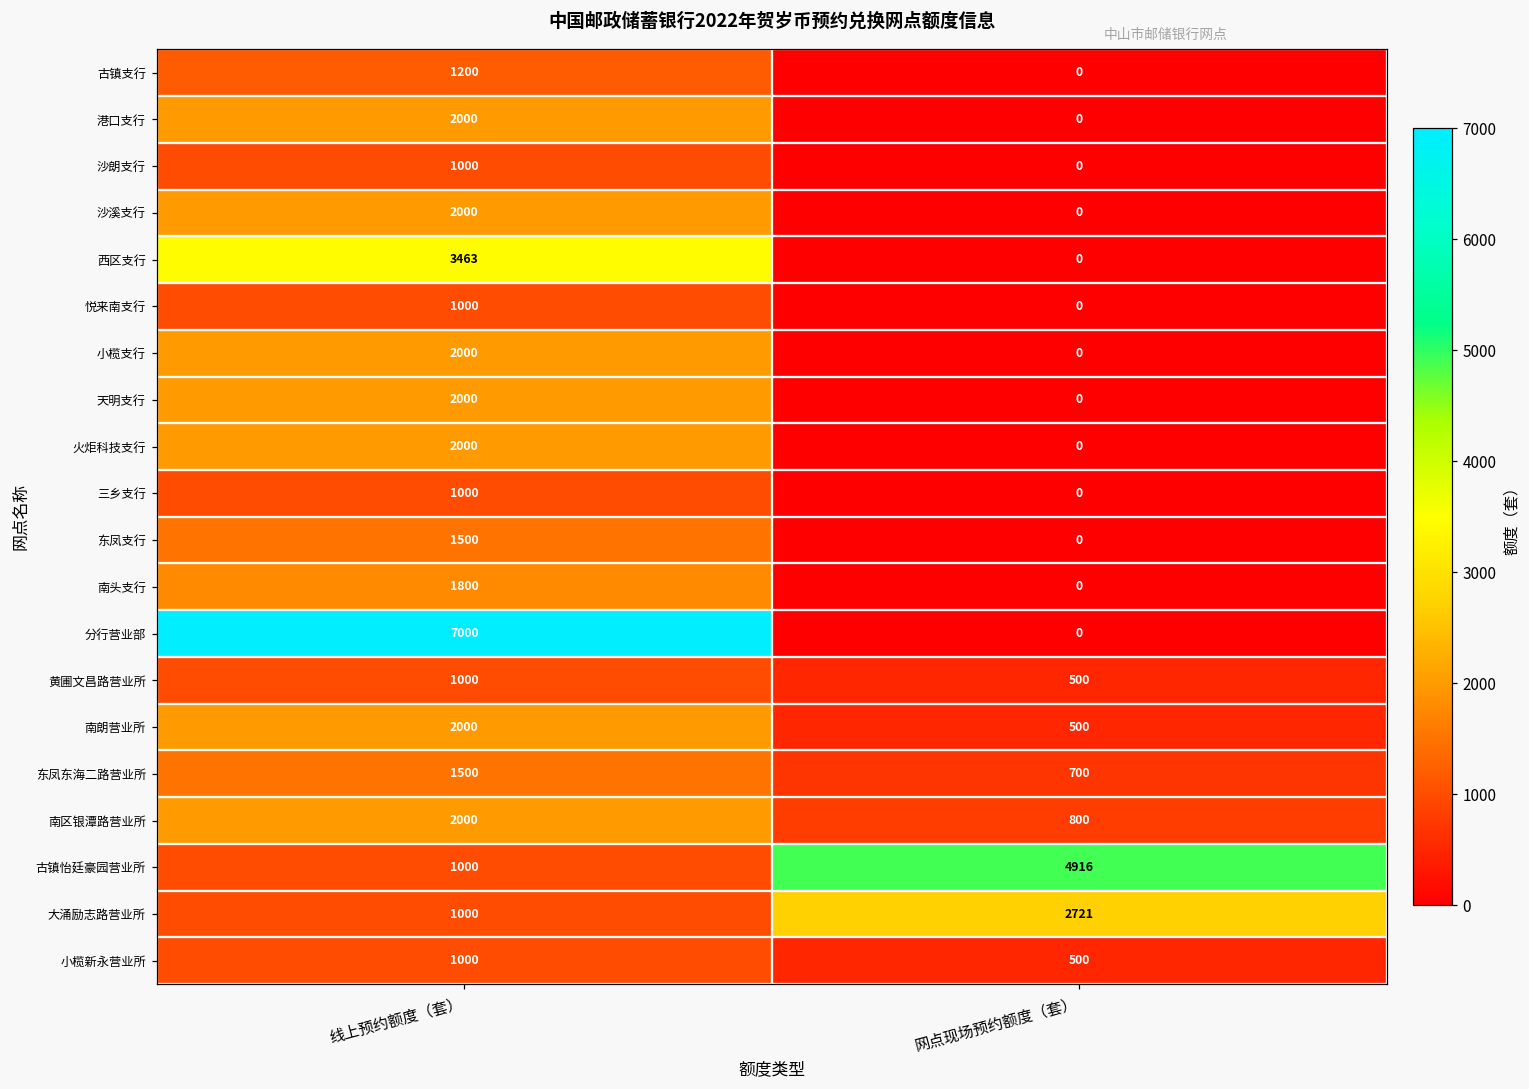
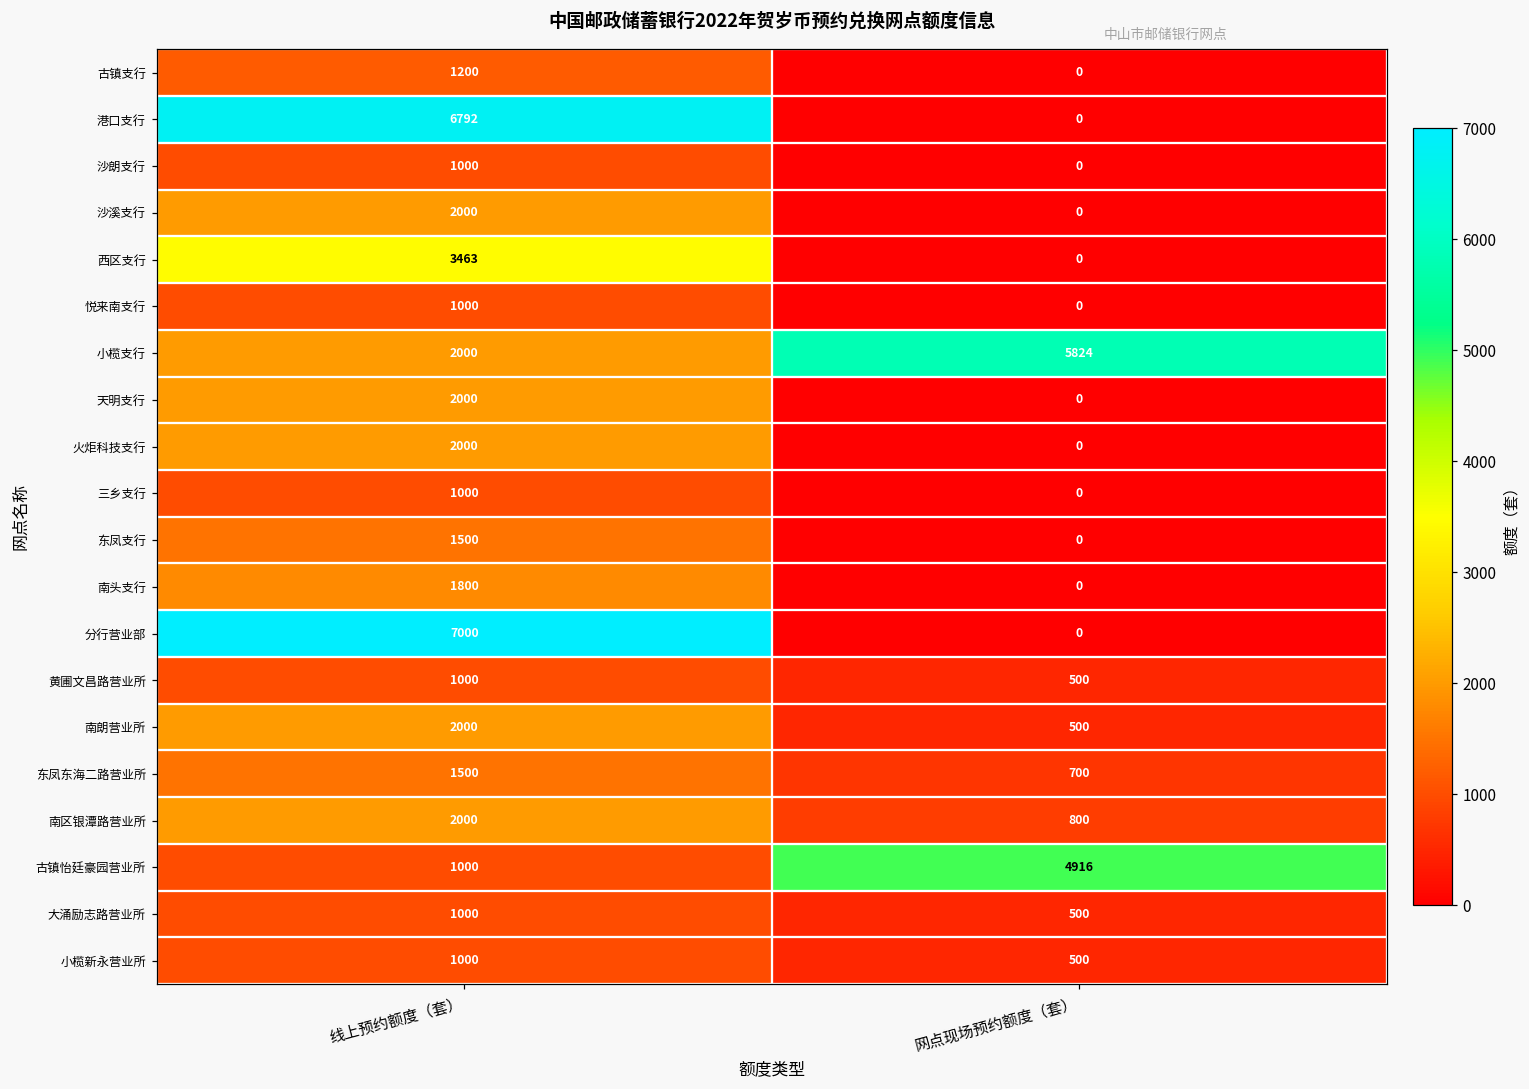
港口支行, 线上预约额度（套）: 2000 -> 6792
小榄支行, 网点现场预约额度（套）: 0 -> 5824
大涌励志路营业所, 网点现场预约额度（套）: 2721 -> 500
